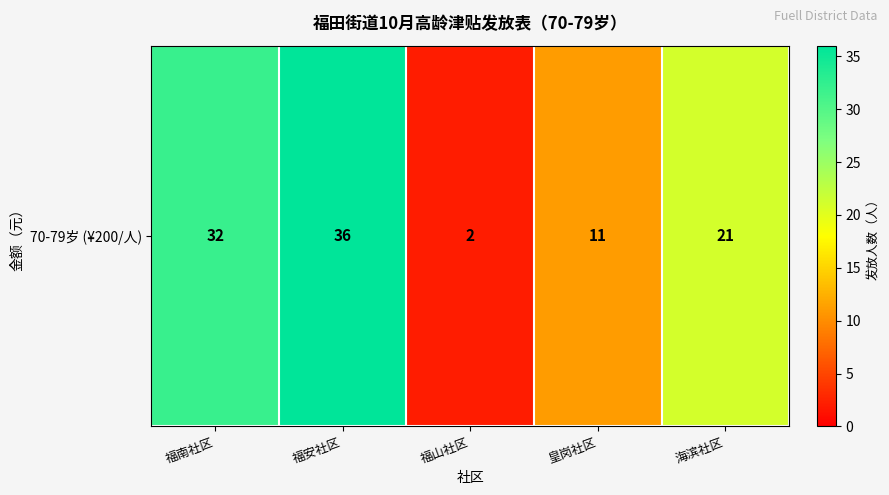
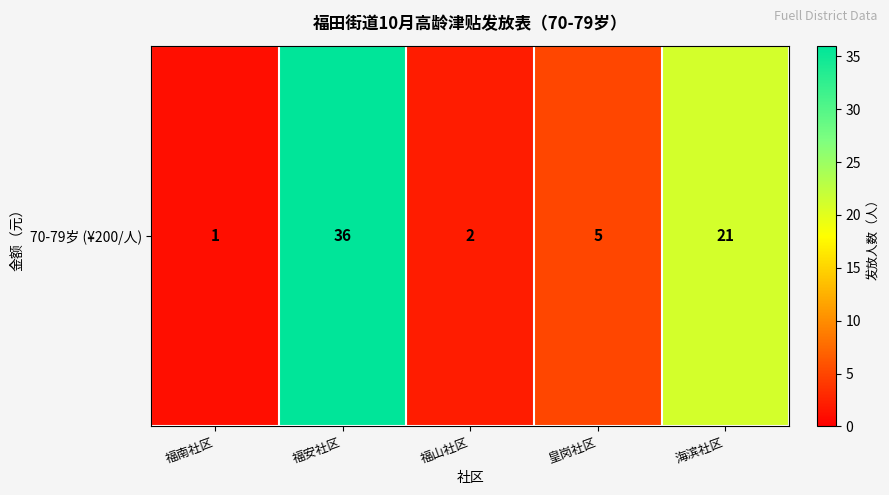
70-79岁 (¥200/人), 福南社区: 32 -> 1
70-79岁 (¥200/人), 皇岗社区: 11 -> 5
